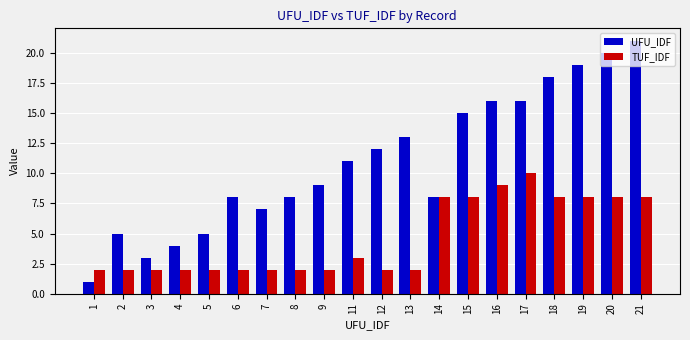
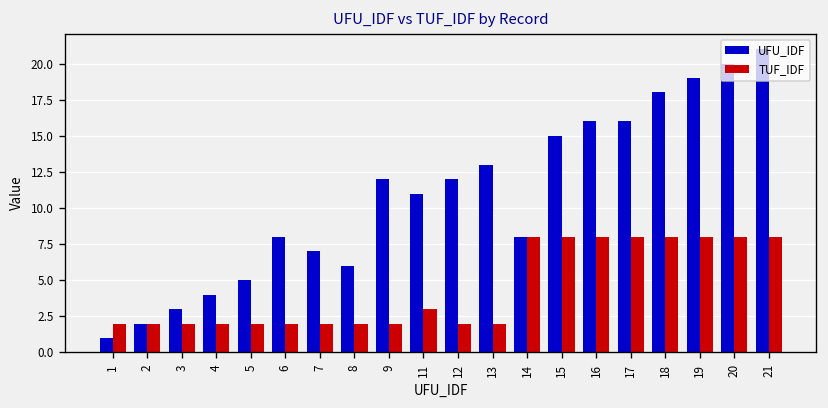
UFU_IDF, 2: 5 -> 2
UFU_IDF, 8: 8 -> 6
UFU_IDF, 9: 9 -> 12
TUF_IDF, 16: 9 -> 8
TUF_IDF, 17: 10 -> 8
